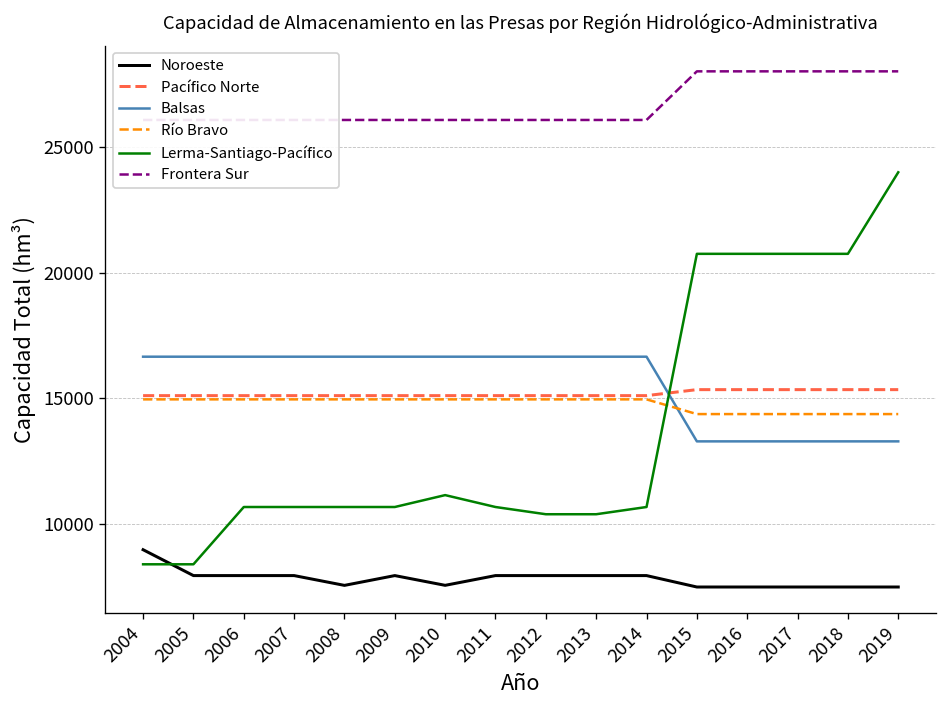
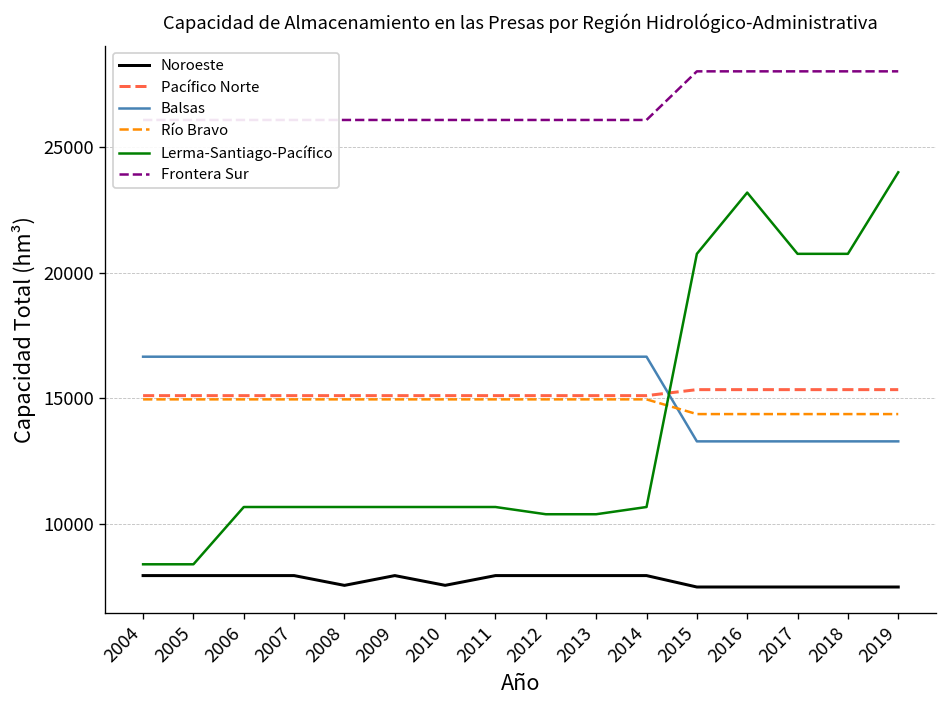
Noroeste, 2004: 9000 -> 7900
Lerma-Santiago-Pacífico, 2010: 11100 -> 10700
Lerma-Santiago-Pacífico, 2016: 20700 -> 23200
